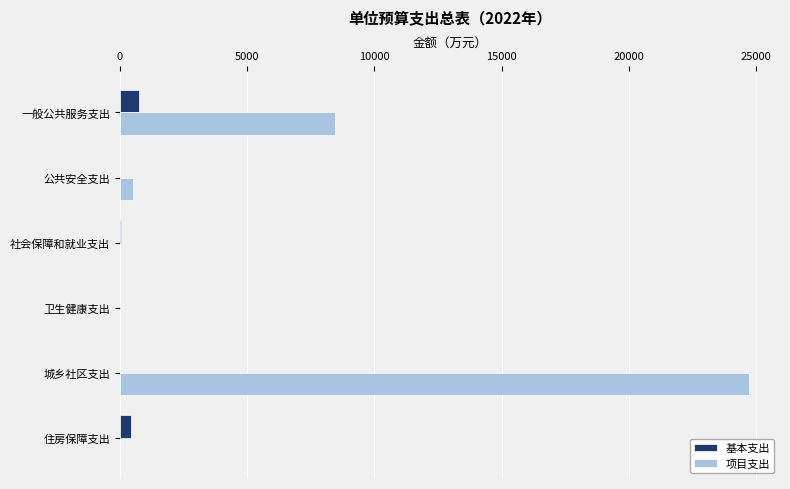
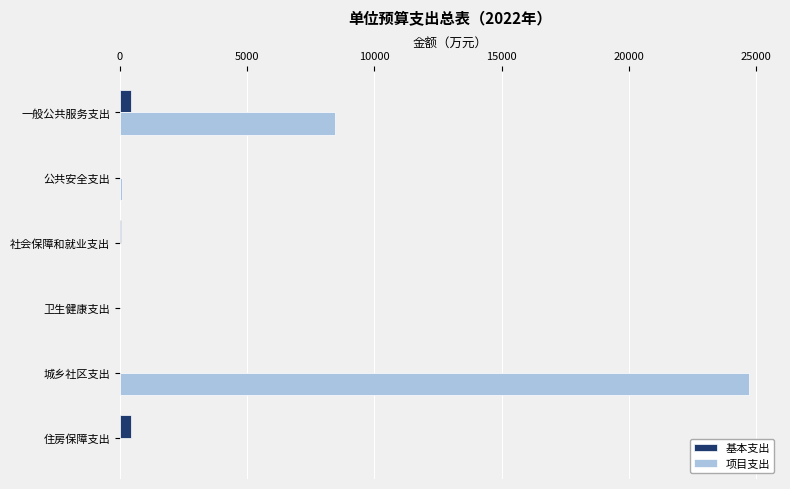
基本支出, 一般公共服务支出: 800 -> 400
项目支出, 公共安全支出: 500 -> 100
